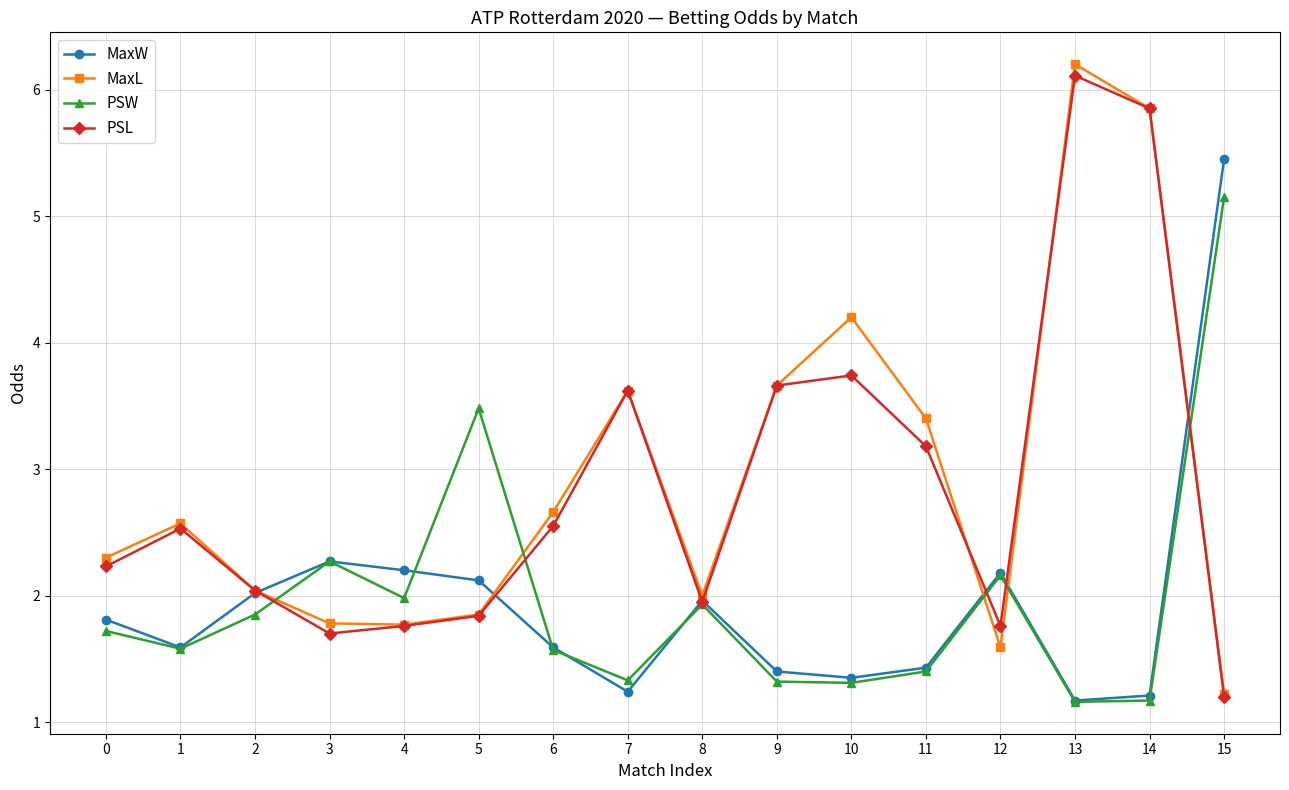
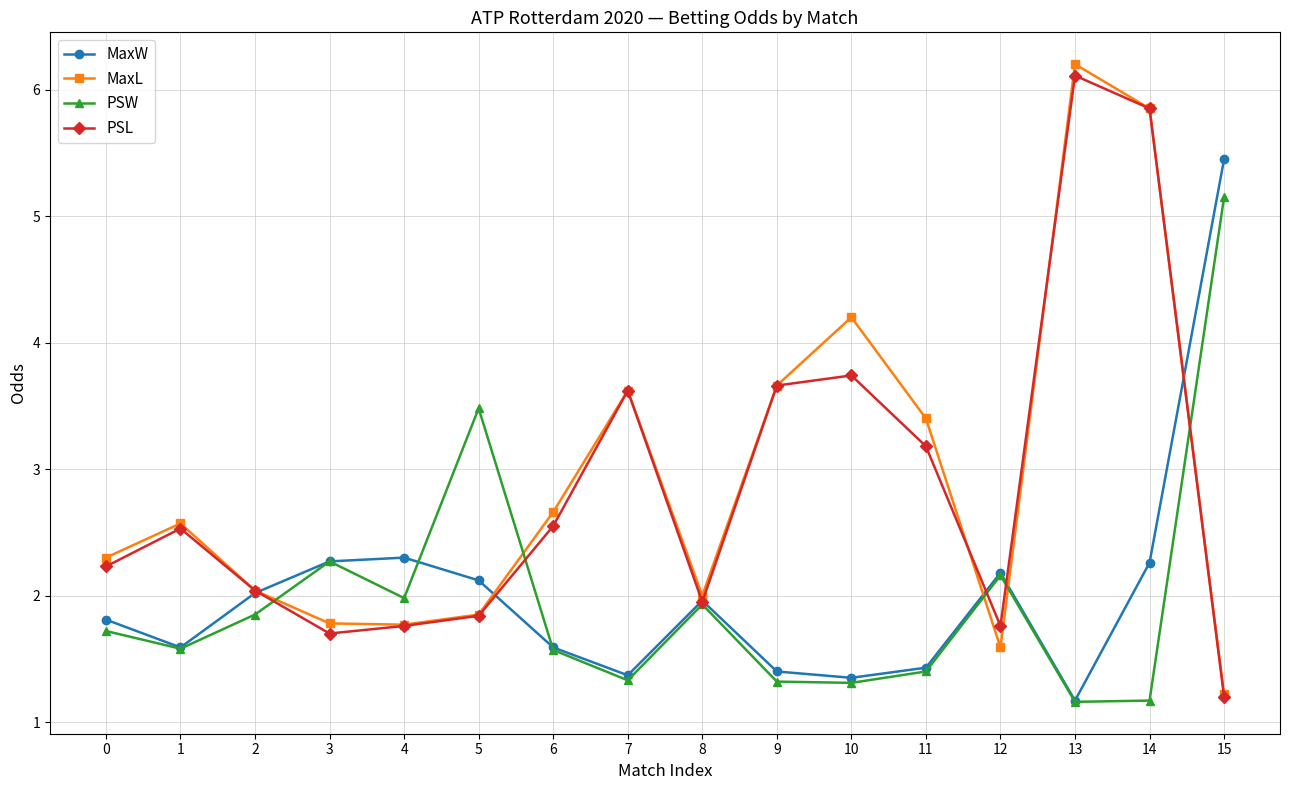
MaxW, 4: 2.2 -> 2.3
MaxW, 7: 1.24 -> 1.37
MaxW, 14: 1.21 -> 2.26
